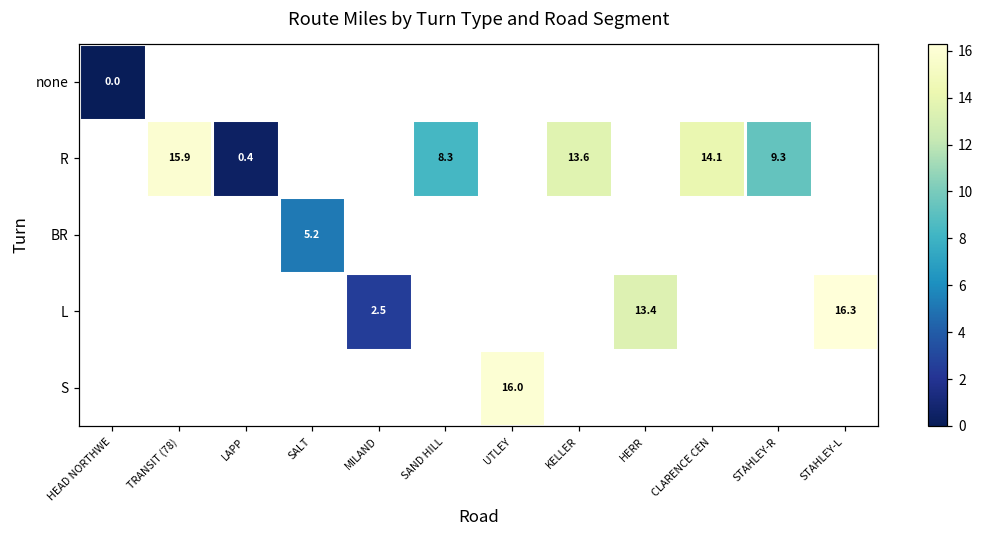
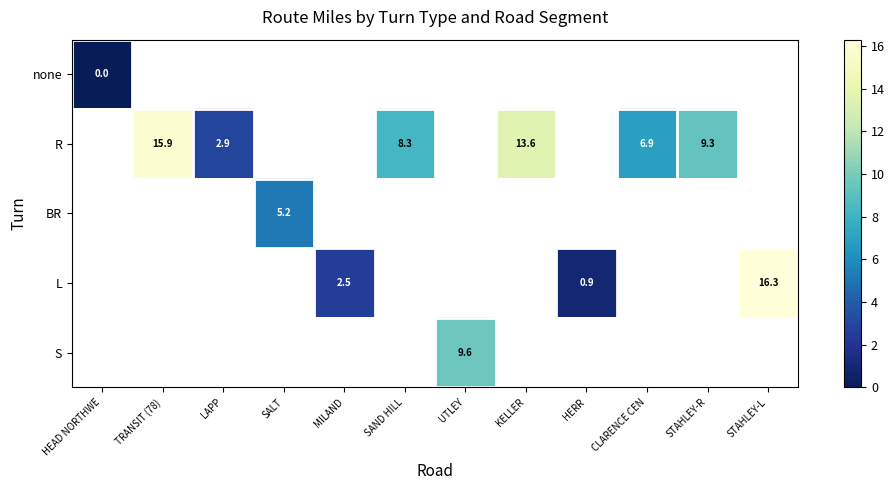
R, LAPP: 0.4 -> 2.9
R, CLARENCE CEN: 14.1 -> 6.9
L, HERR: 13.4 -> 0.9
S, UTLEY: 16.0 -> 9.6
